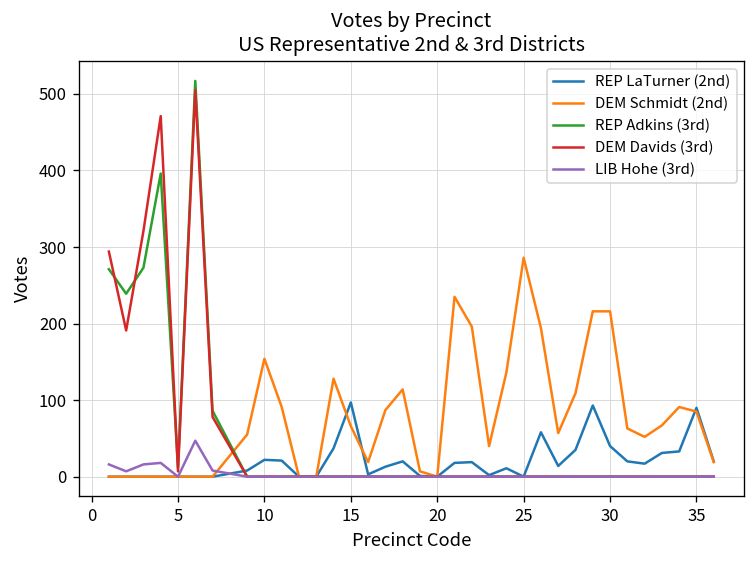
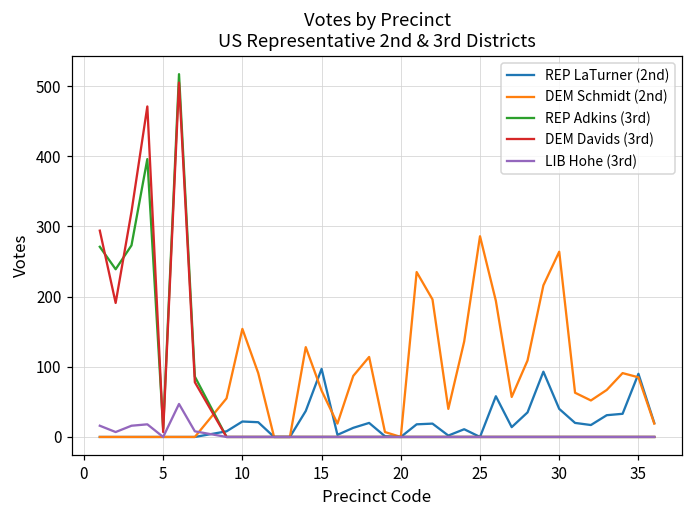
DEM Schmidt (2nd), 30: 220 -> 260
